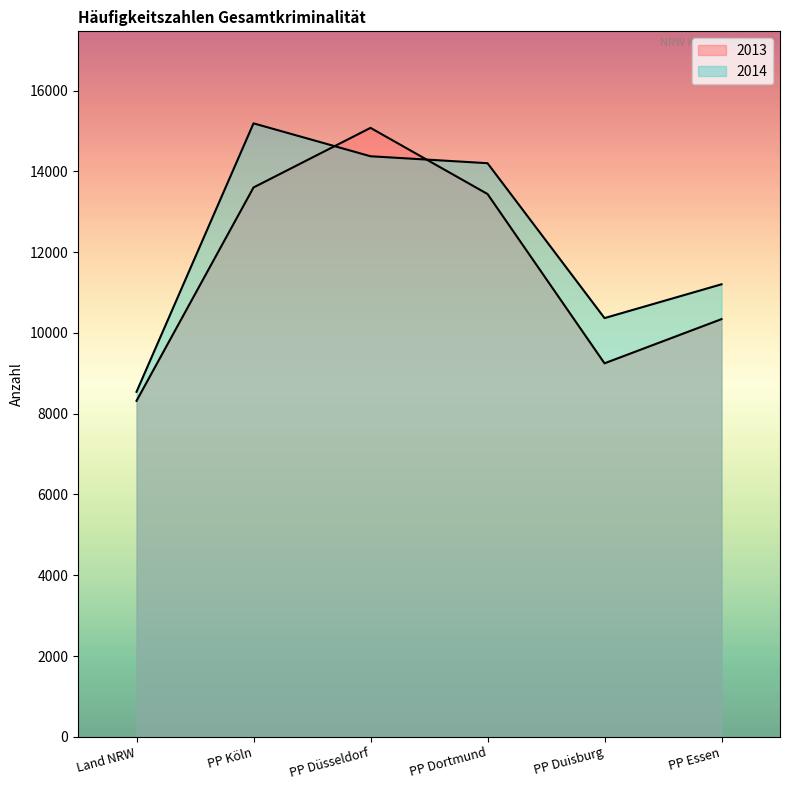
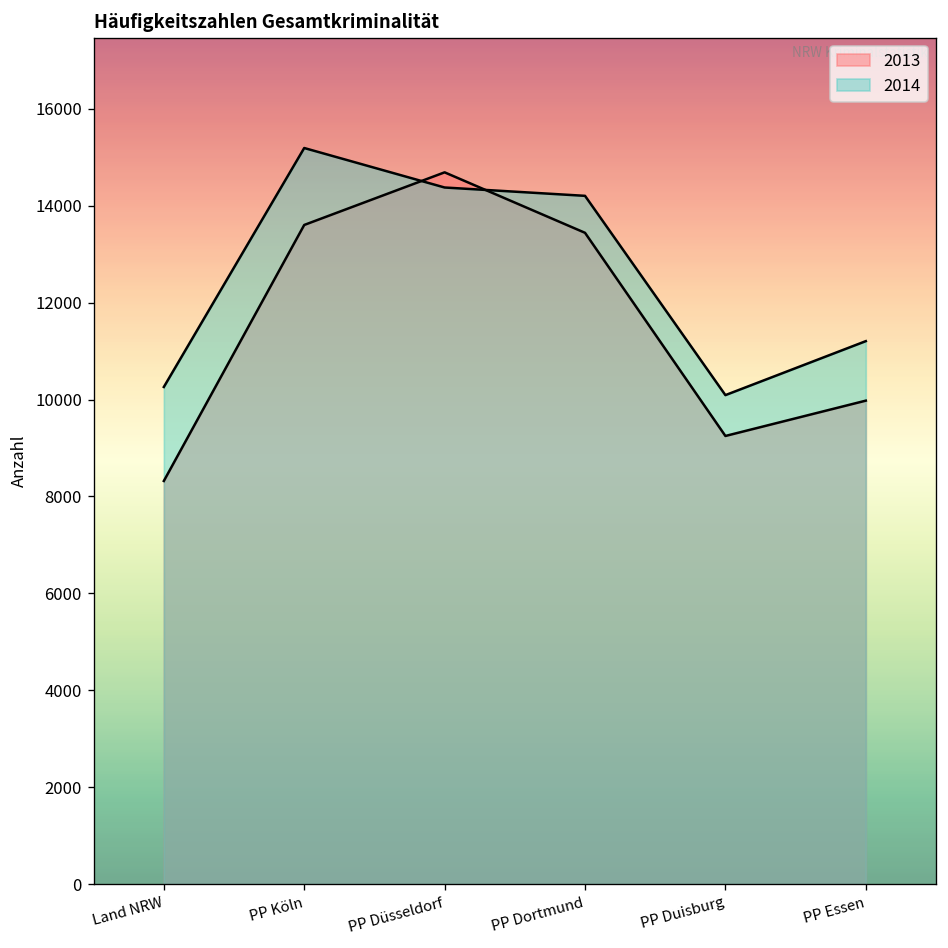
2014, Land NRW: 8500 -> 10300
2013, PP Düsseldorf: 15100 -> 14700
2014, PP Duisburg: 10400 -> 10100
2013, PP Essen: 10300 -> 10000
